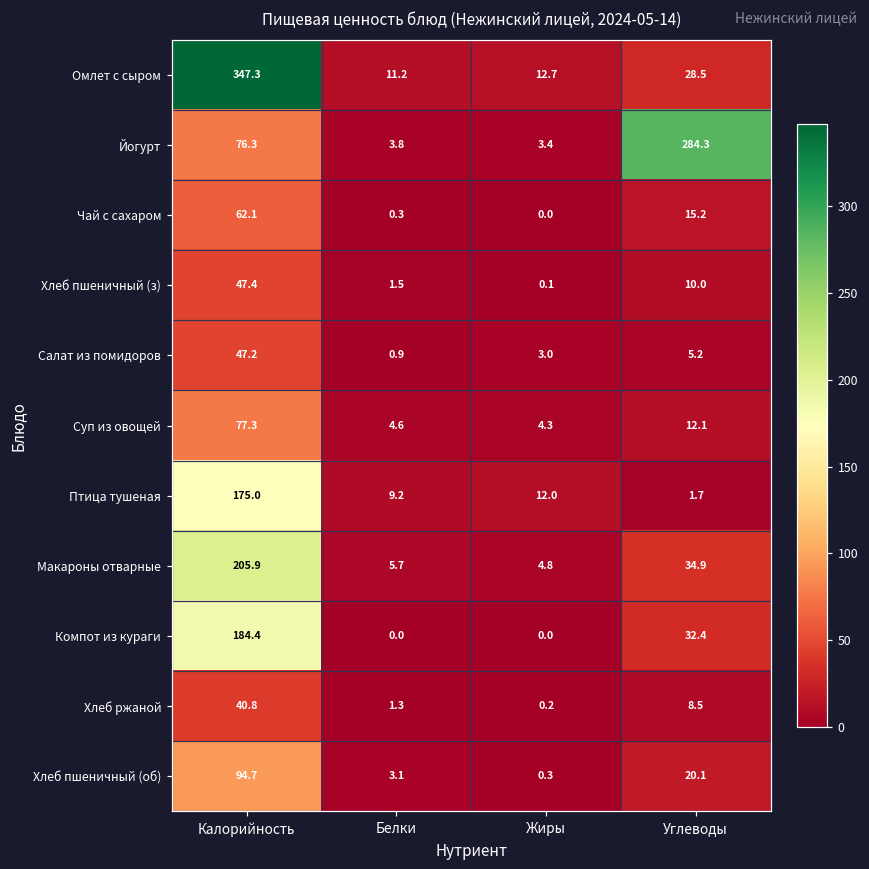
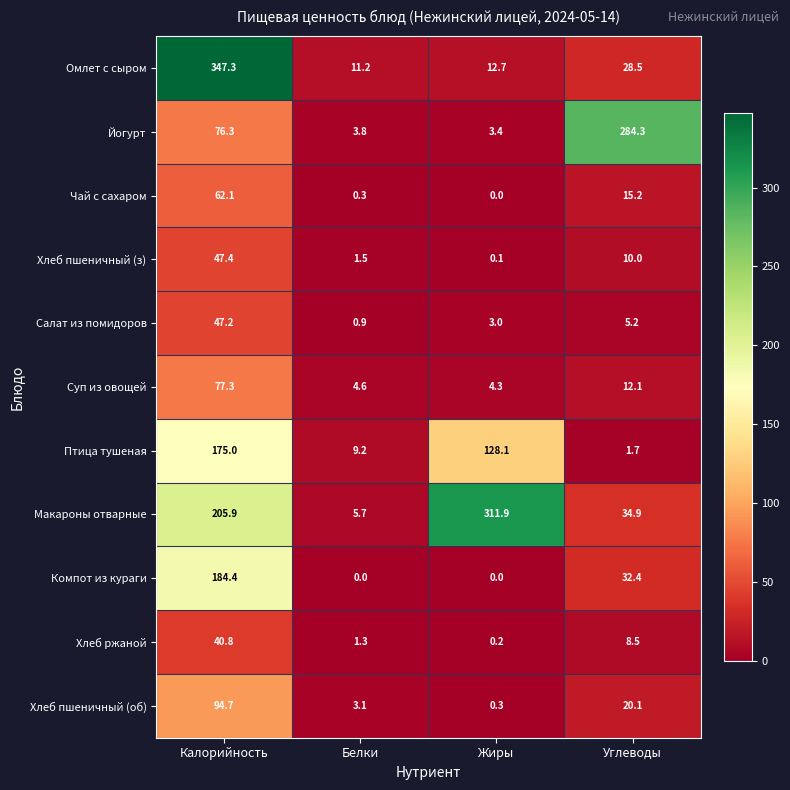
Птица тушеная, Жиры: 12.0 -> 128.1
Макароны отварные, Жиры: 4.8 -> 311.9
